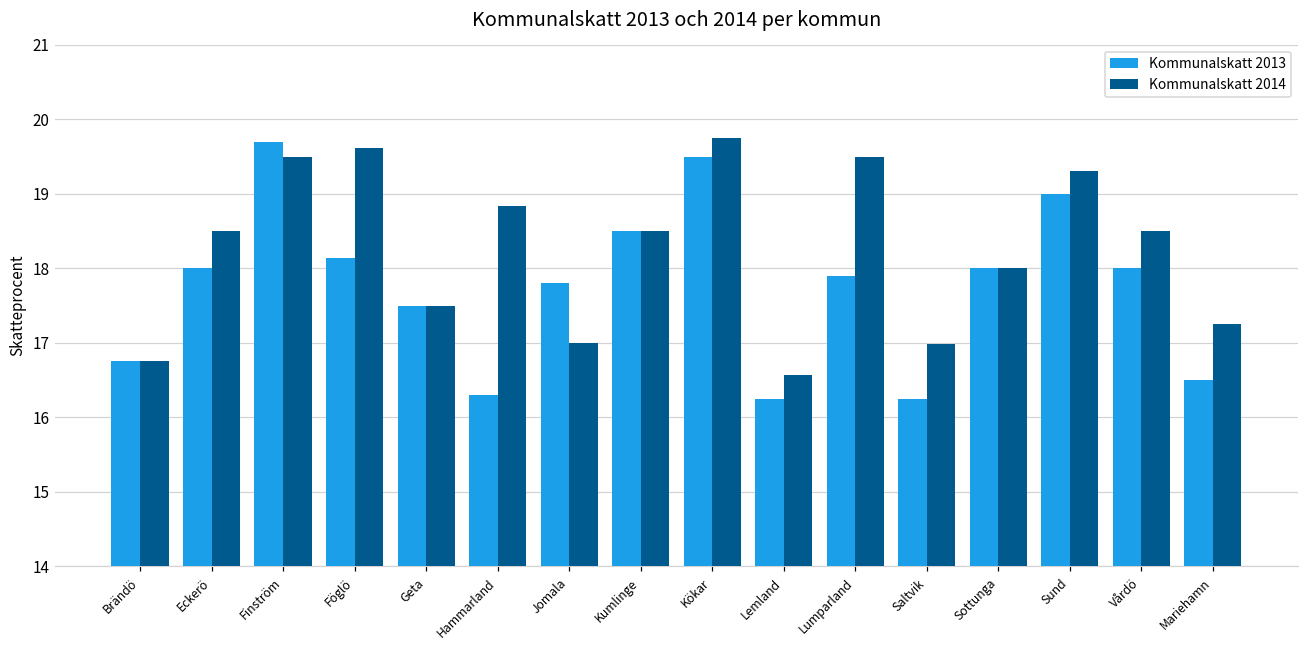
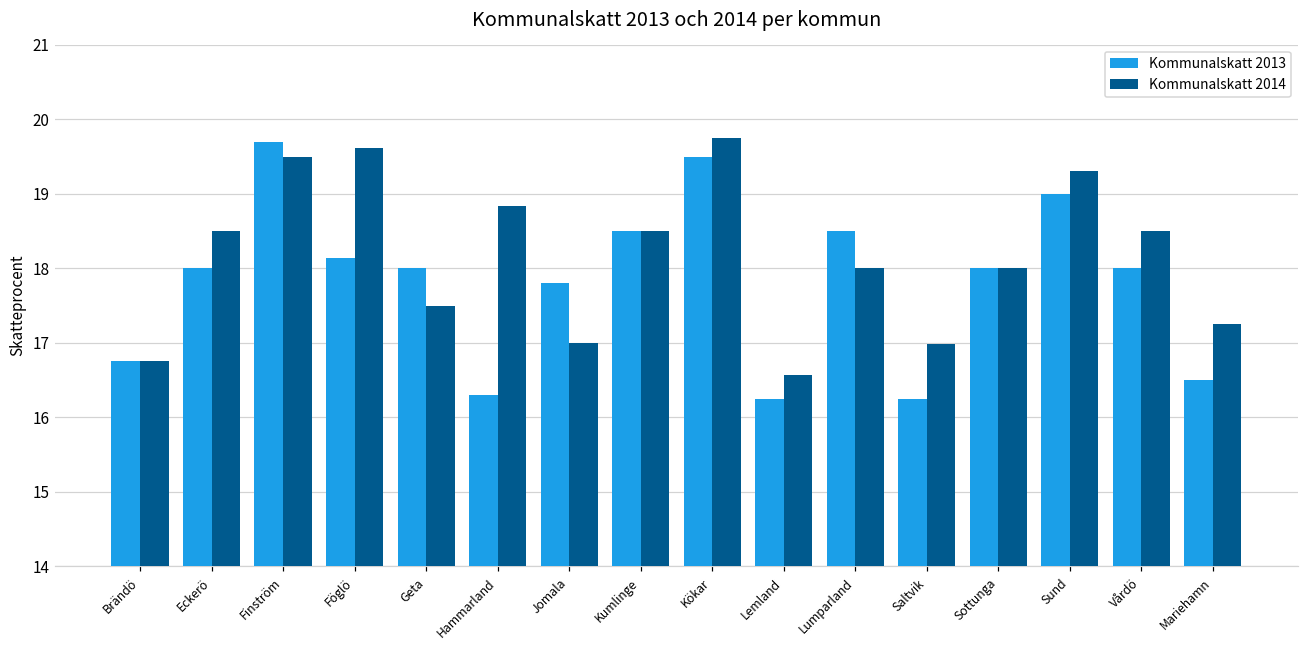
Kommunalskatt 2013, Geta: 17.5 -> 18.0
Kommunalskatt 2013, Lumparland: 17.9 -> 18.5
Kommunalskatt 2014, Lumparland: 19.5 -> 18.0
